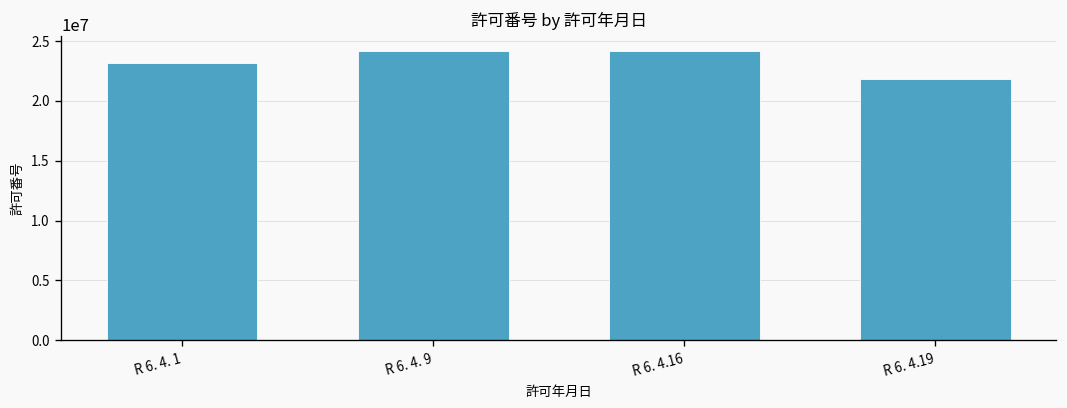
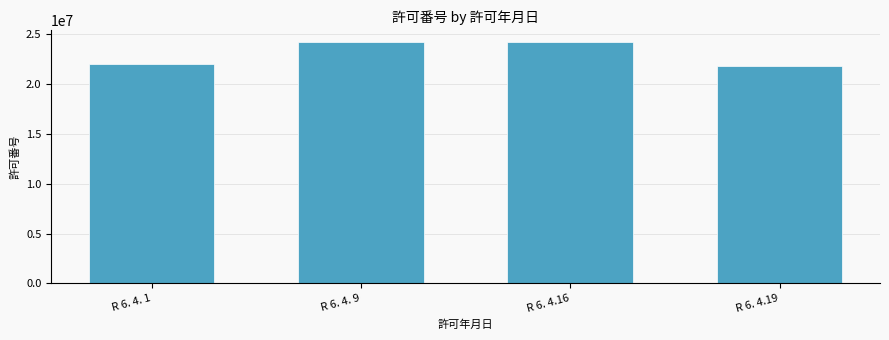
R 6. 4. 1: 23000000 -> 22000000
